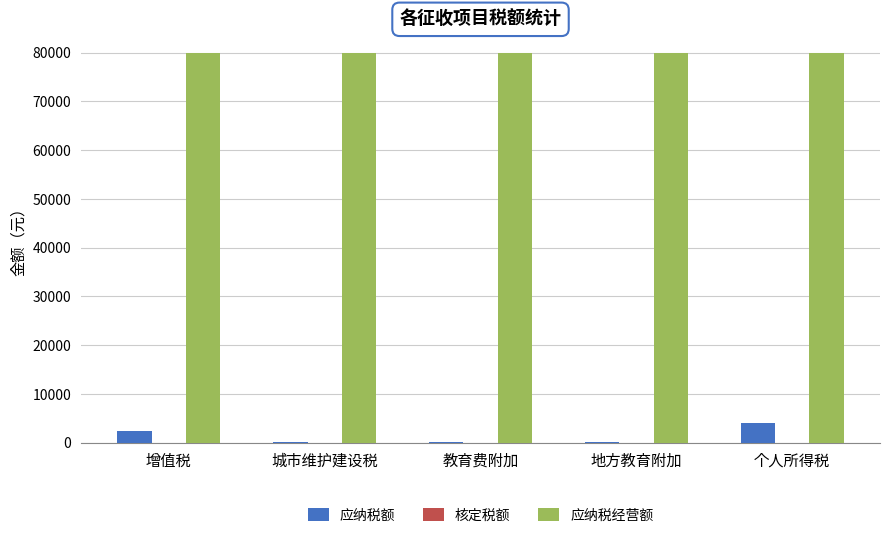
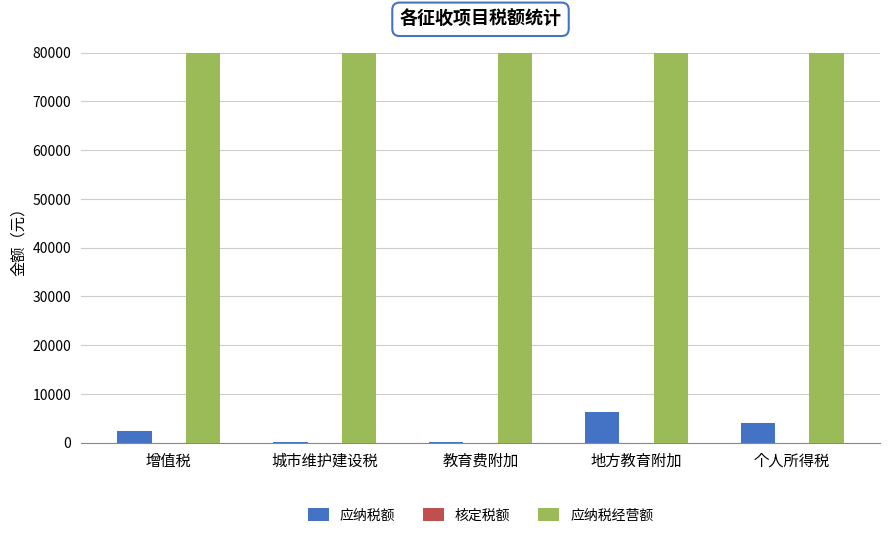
应纳税额, 地方教育附加: 0 -> 6000
